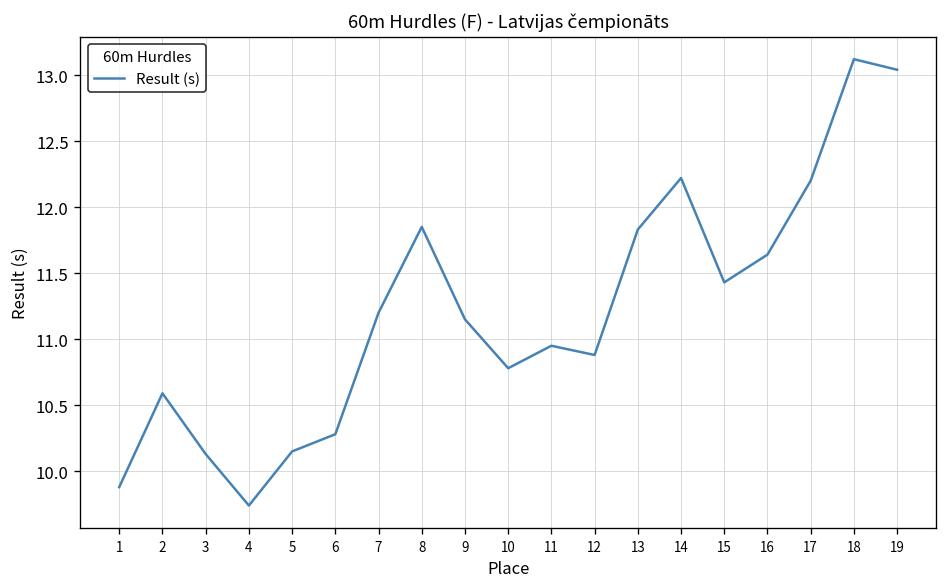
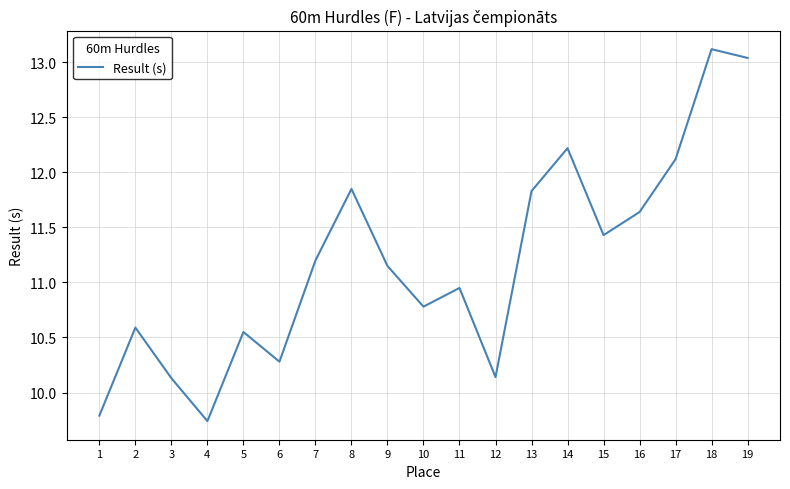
1: 9.88 -> 9.79
5: 10.15 -> 10.55
12: 10.88 -> 10.14
17: 12.20 -> 12.12
